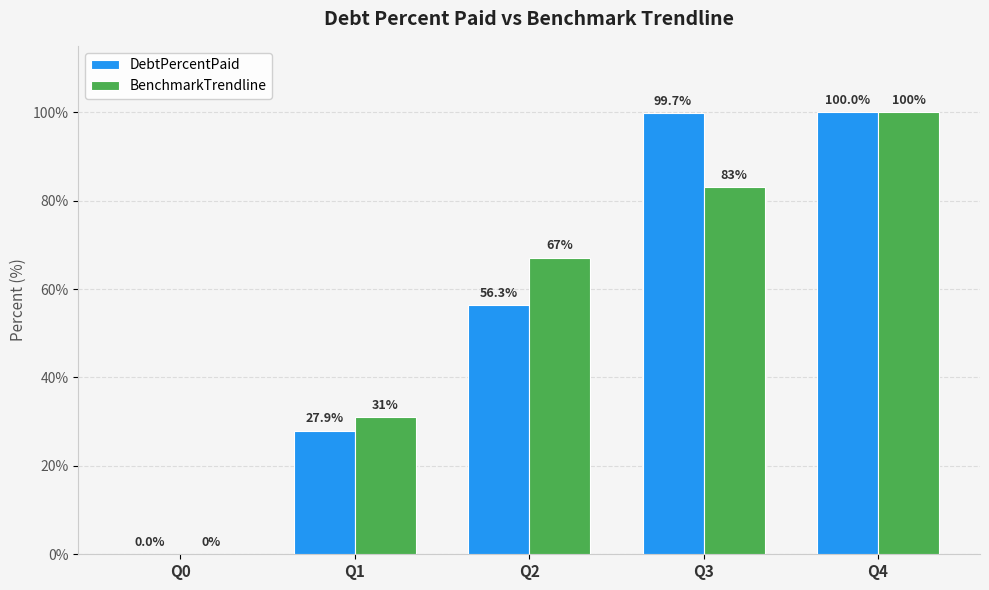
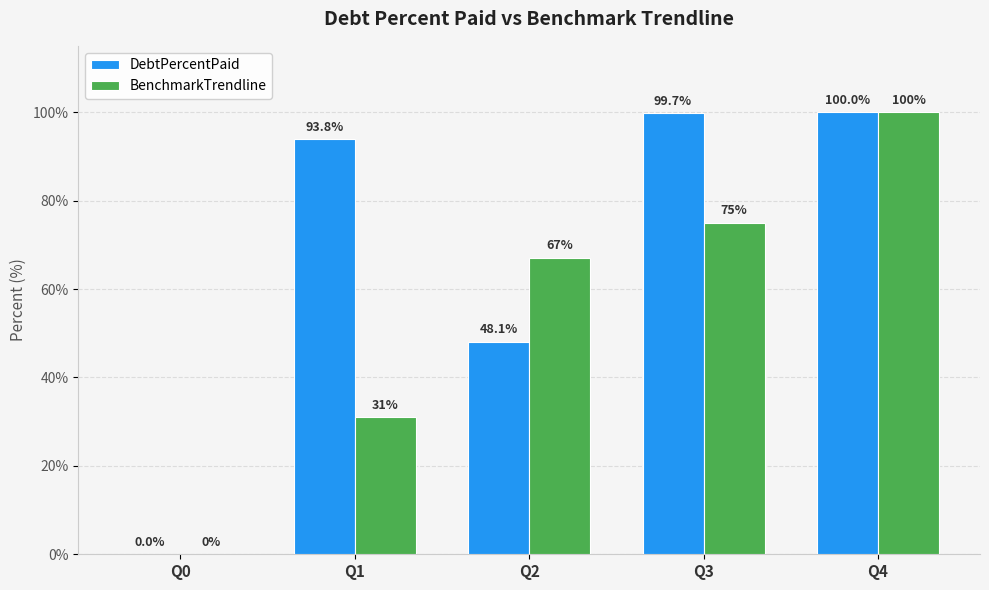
DebtPercentPaid, Q1: 27.9% -> 93.8%
DebtPercentPaid, Q2: 56.3% -> 48.1%
BenchmarkTrendline, Q3: 83% -> 75%
